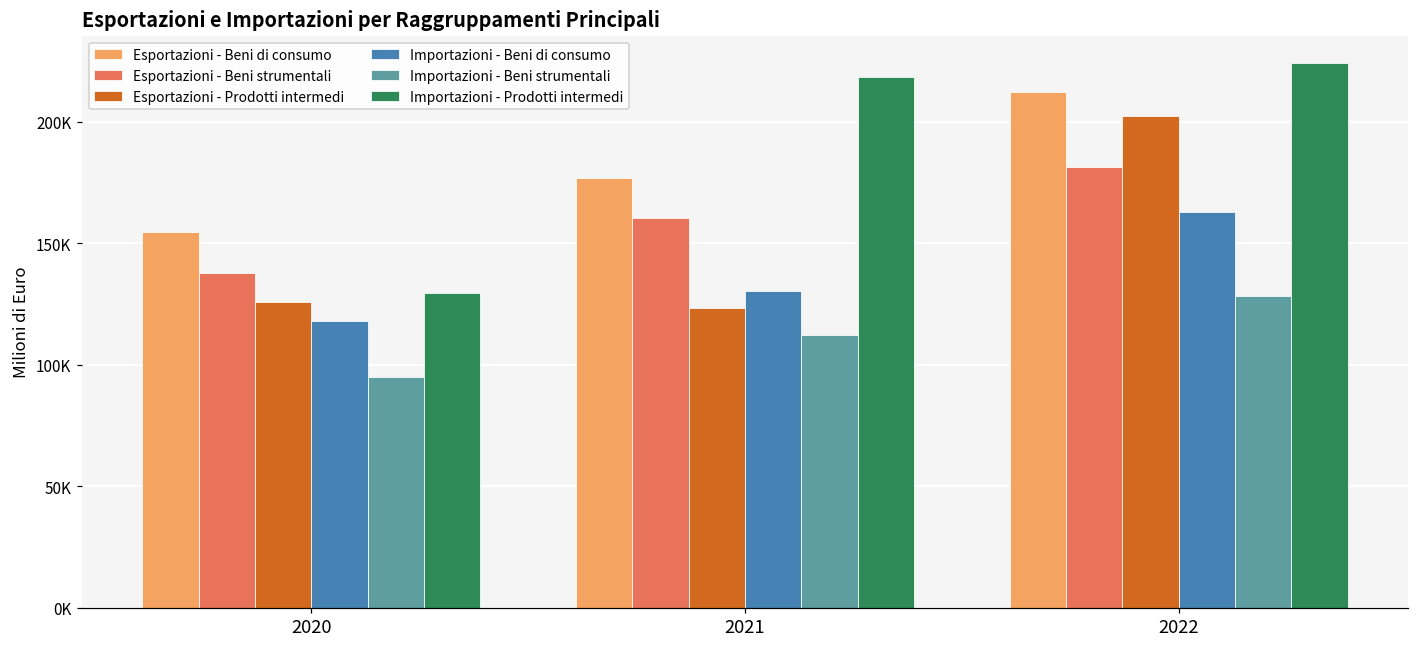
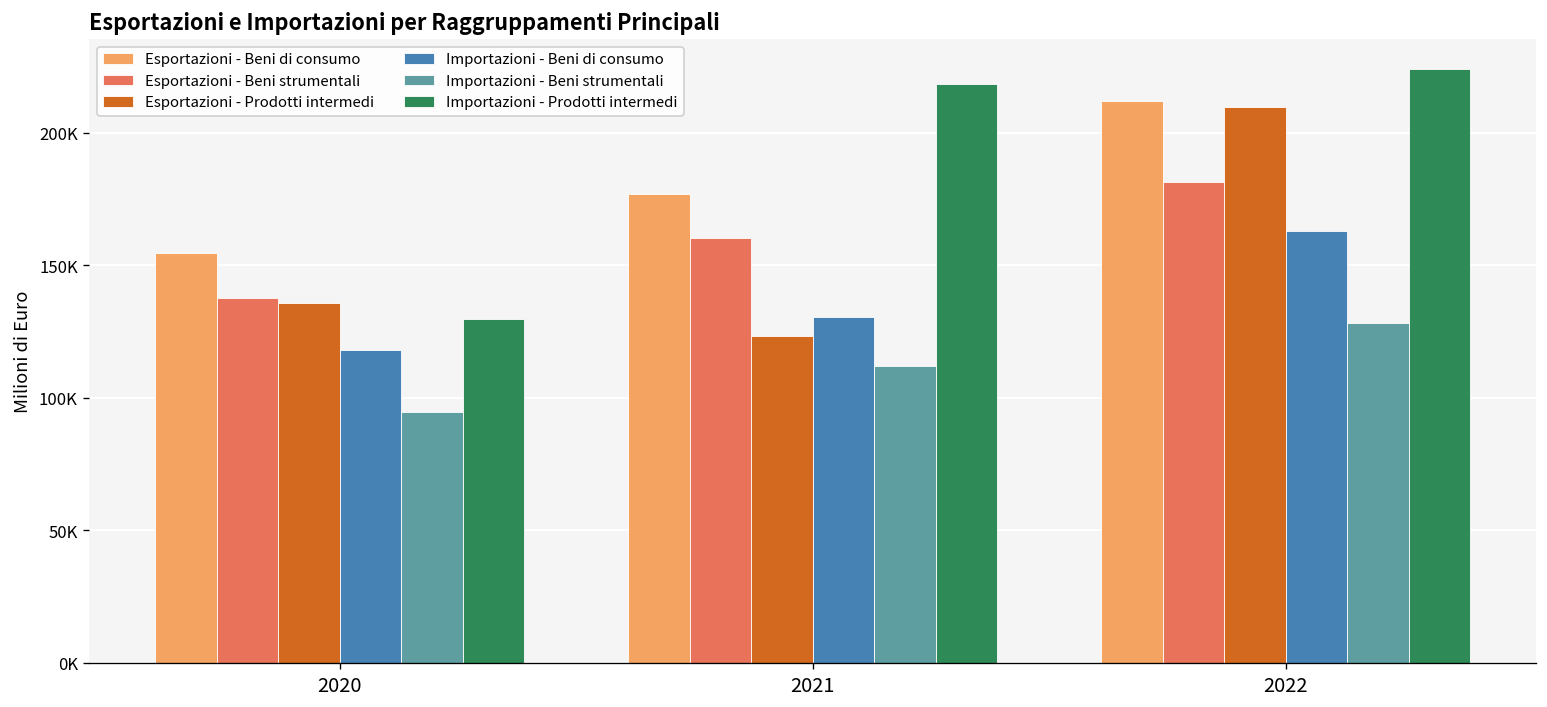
Esportazioni - Prodotti intermedi, 2020: 126000 -> 136000
Esportazioni - Prodotti intermedi, 2022: 202000 -> 210000
